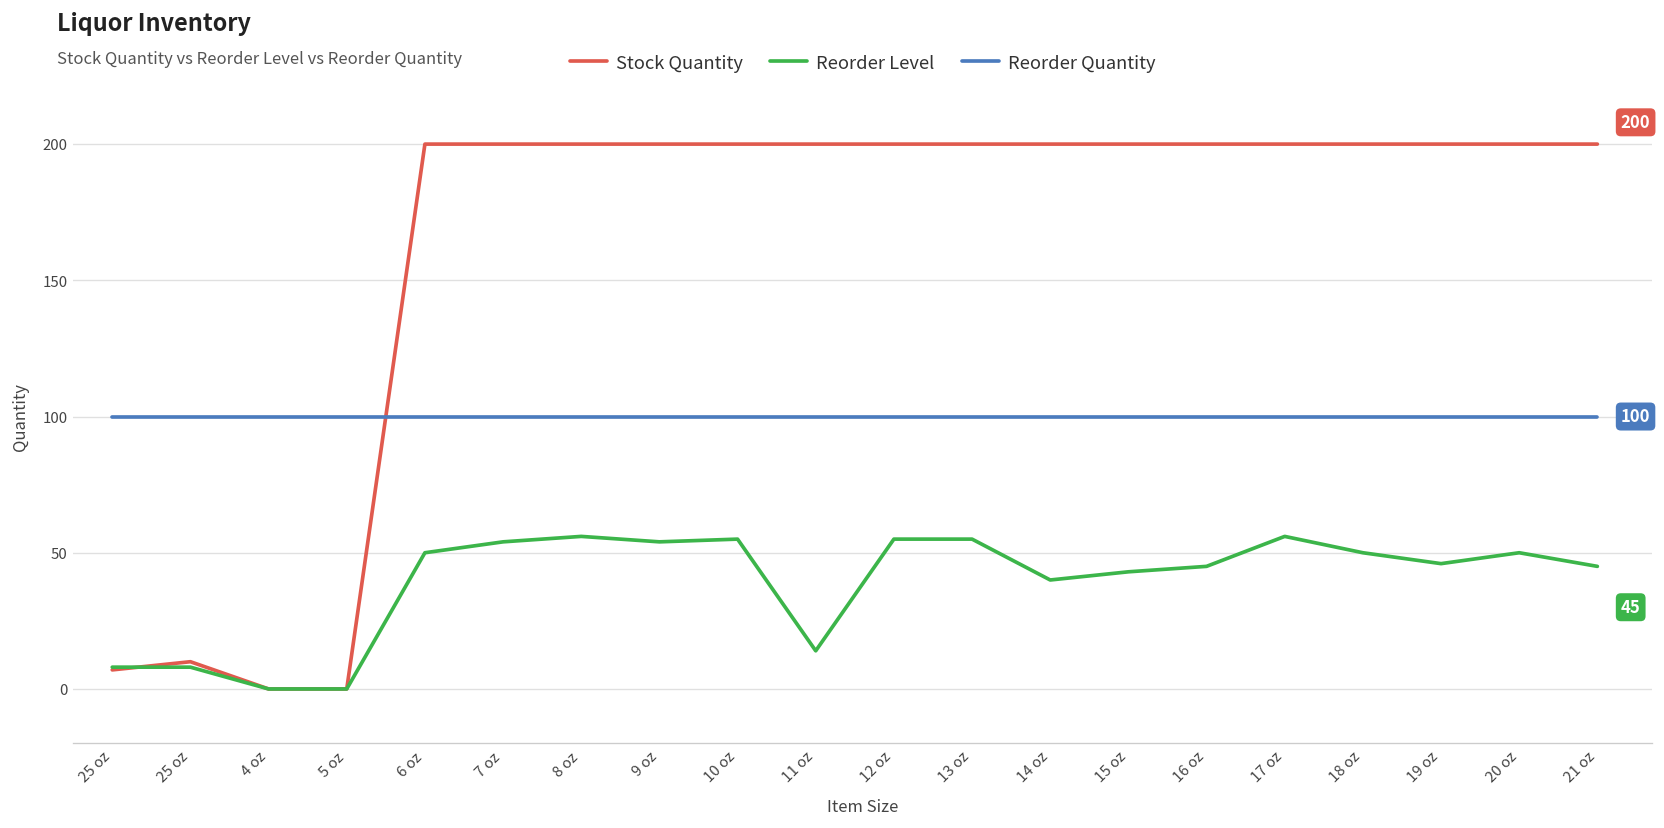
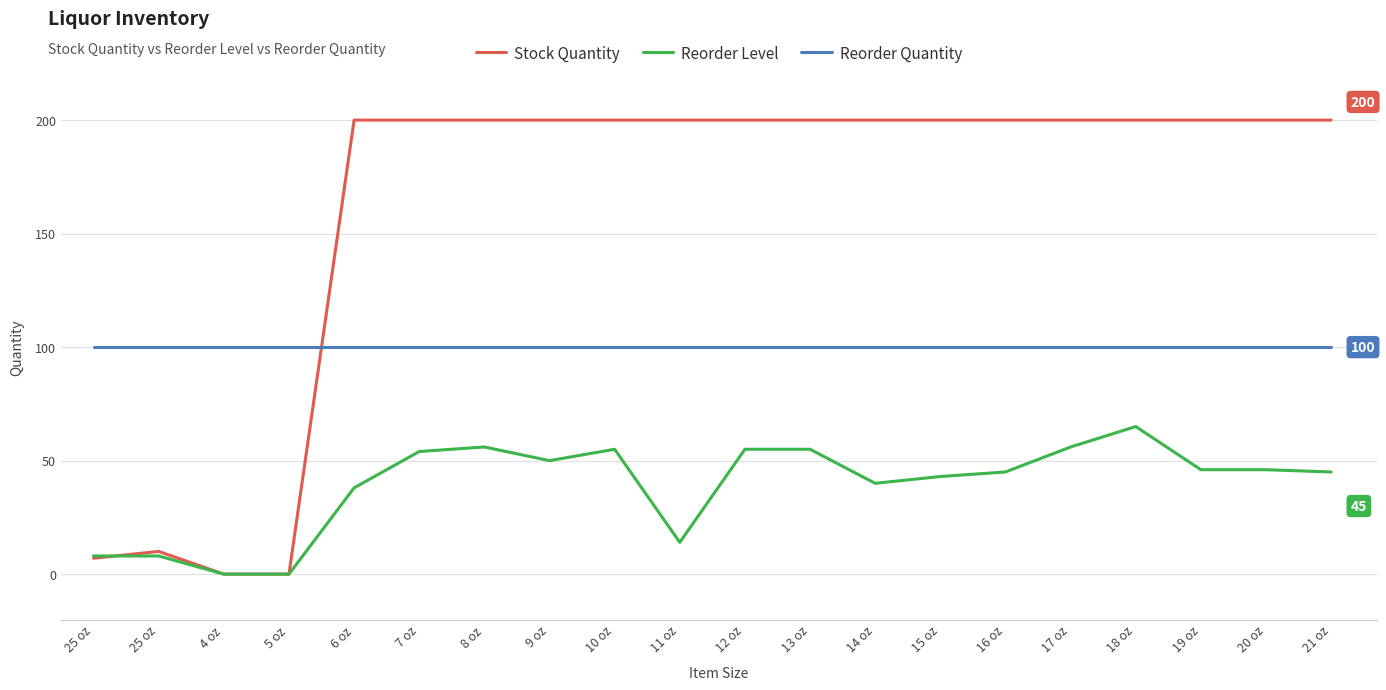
Reorder Level, 6 oz: 50 -> 38
Reorder Level, 9 oz: 54 -> 50
Reorder Level, 18 oz: 50 -> 65
Reorder Level, 20 oz: 50 -> 46
